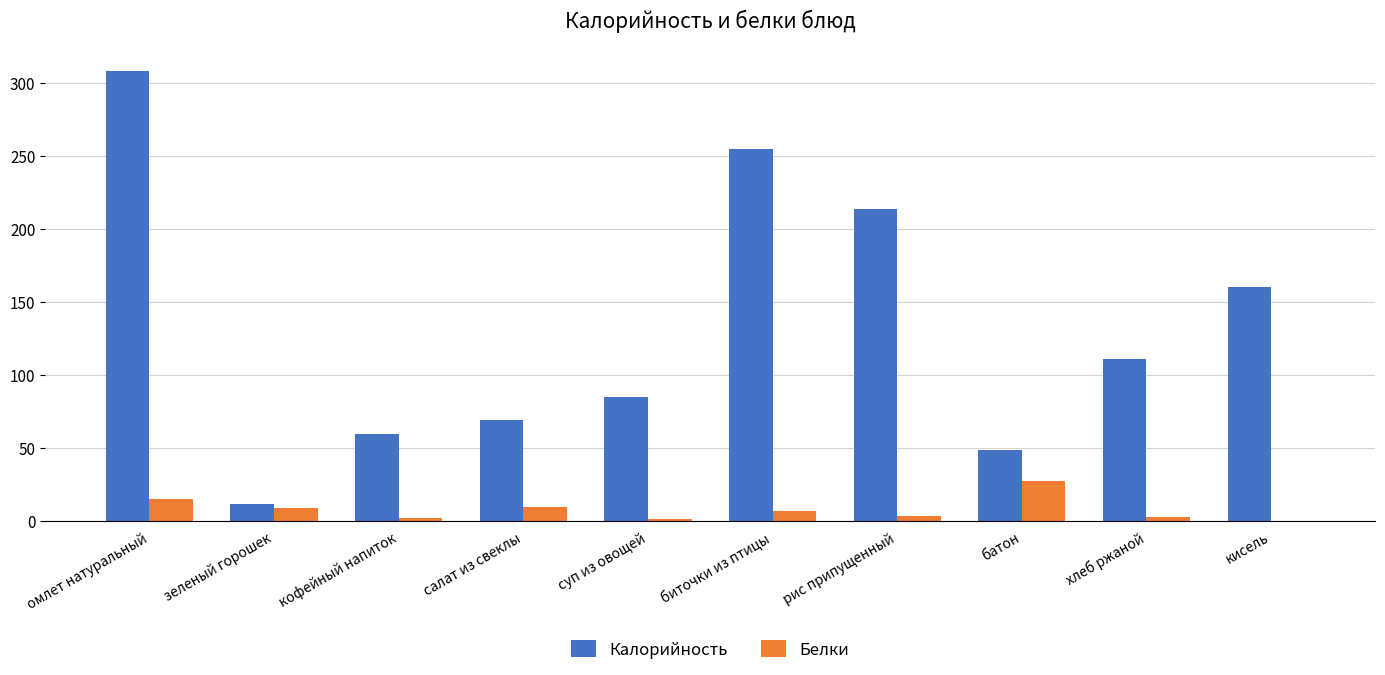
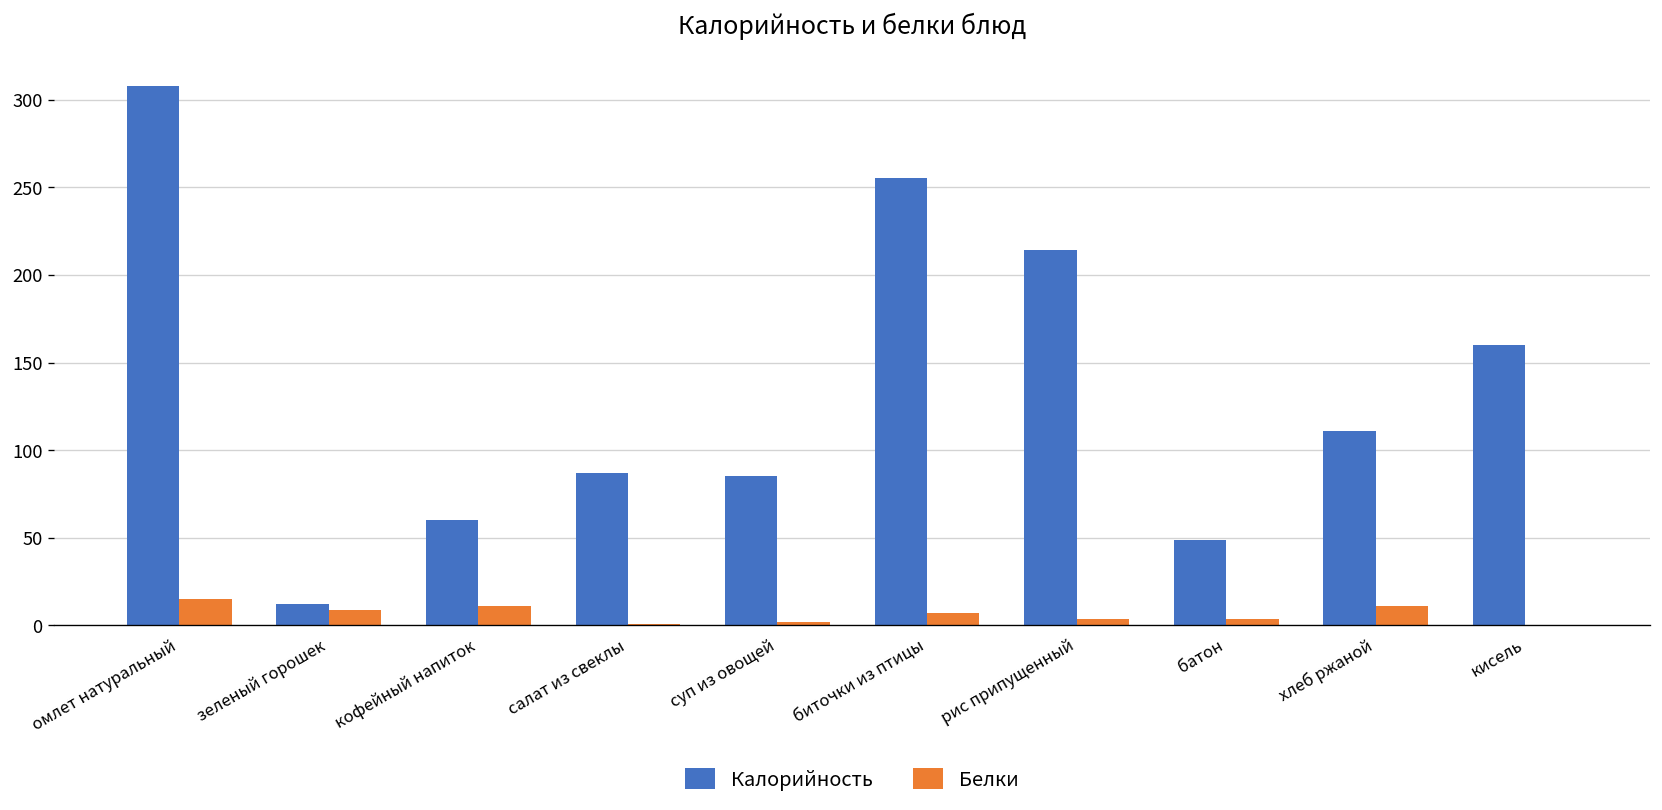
Белки, кофейный напиток: 2 -> 11
Калорийность, салат из свеклы: 69 -> 87
Белки, салат из свеклы: 10 -> 1
Белки, батон: 27 -> 4
Белки, хлеб ржаной: 3 -> 11
